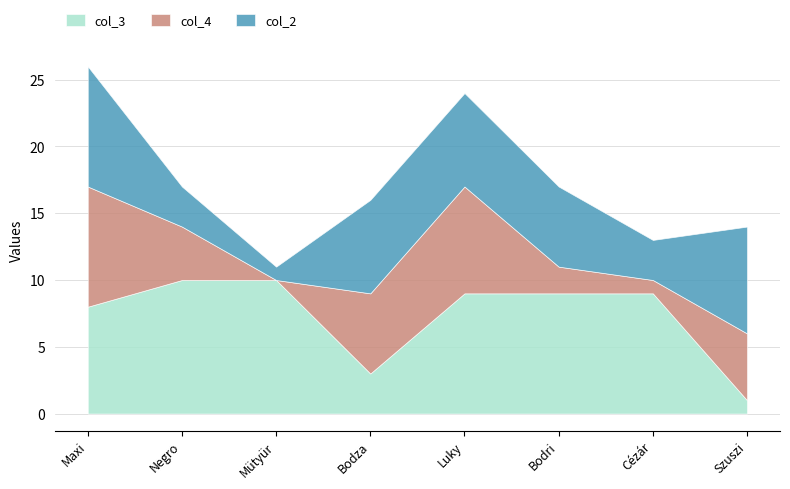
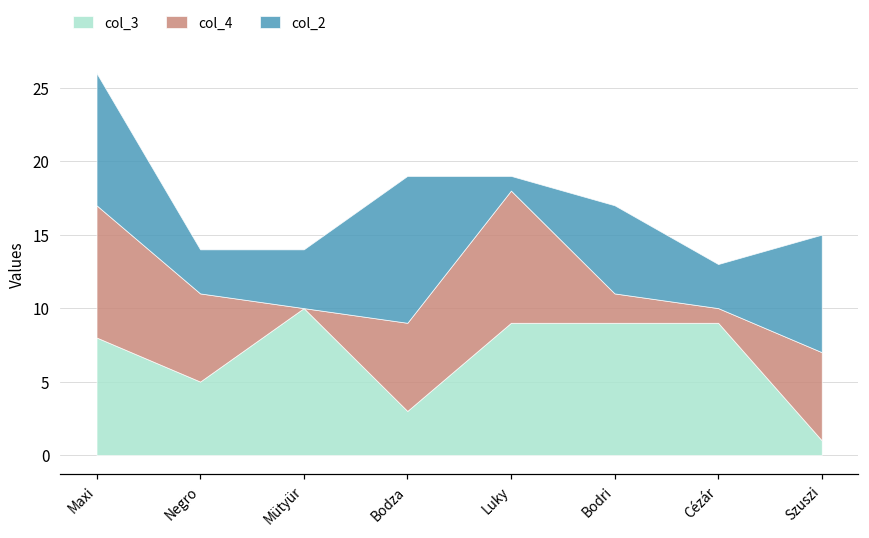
col_3, Negro: 10 -> 5
col_4, Negro: 4 -> 6
col_2, Mütyür: 1 -> 4
col_2, Bodza: 7 -> 10
col_4, Luky: 8 -> 9
col_2, Luky: 7 -> 1
col_4, Szuszi: 5 -> 6
